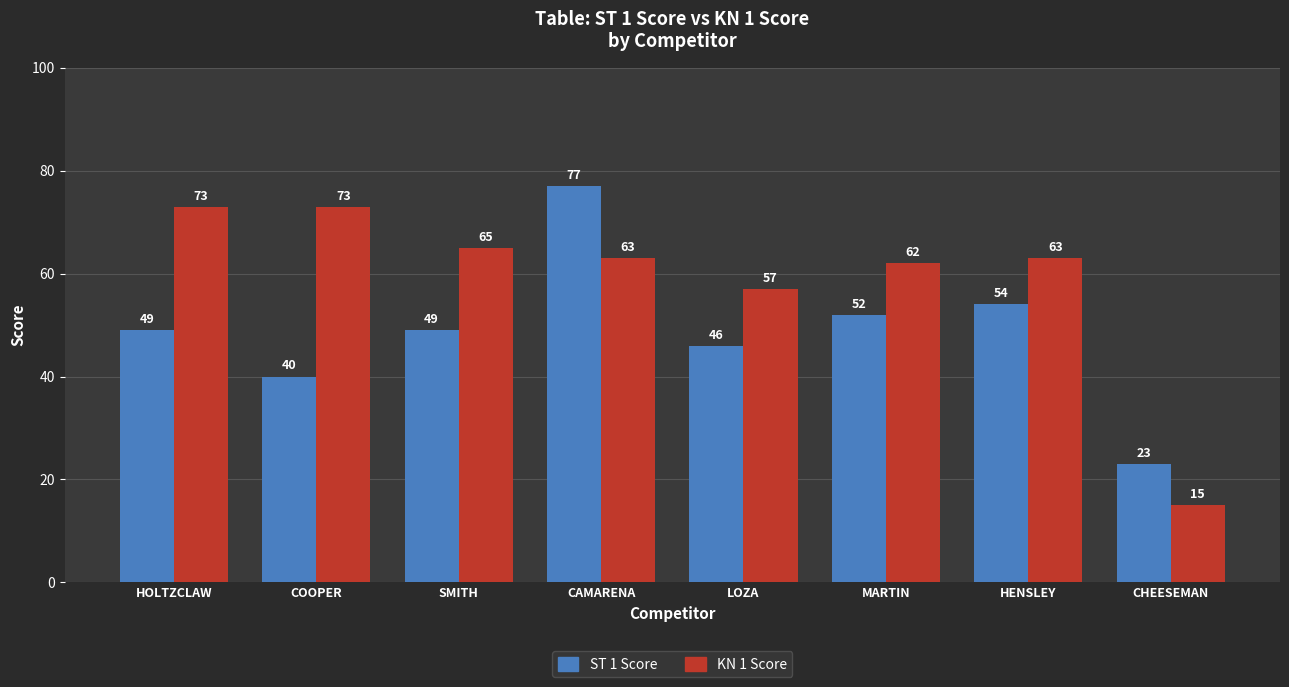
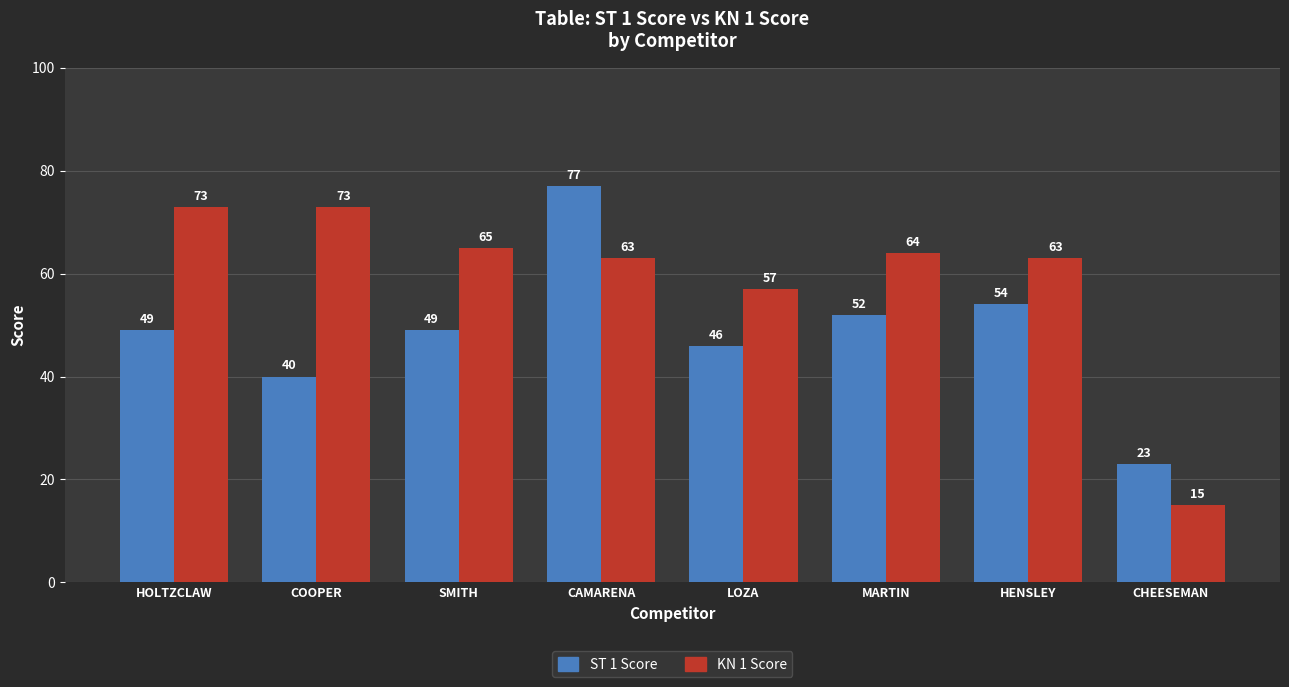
KN 1 Score, MARTIN: 62 -> 64
